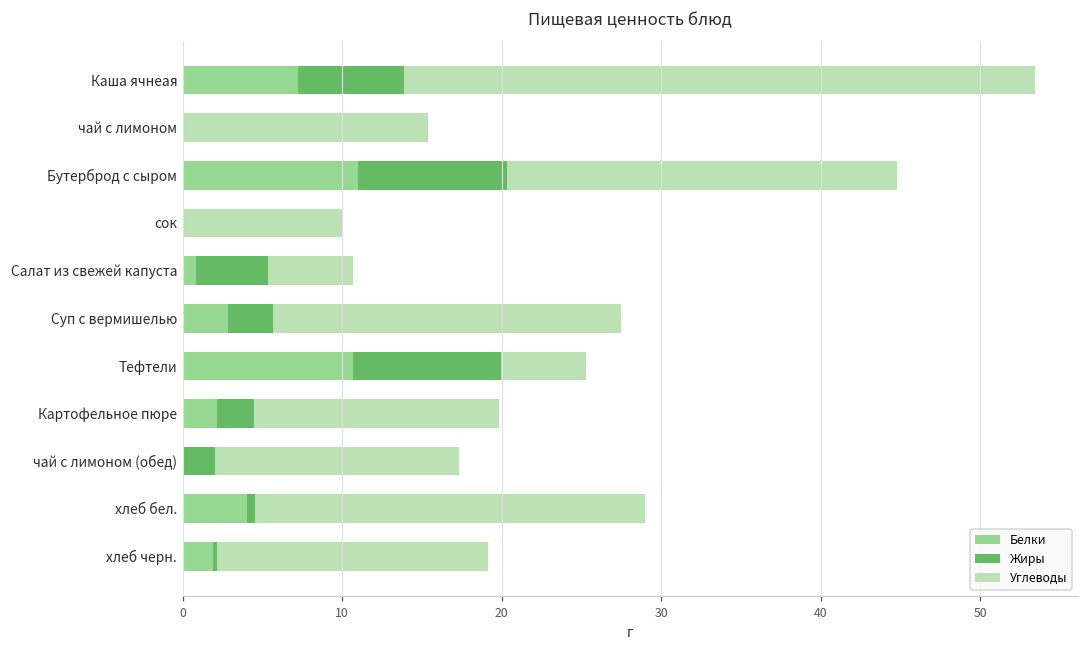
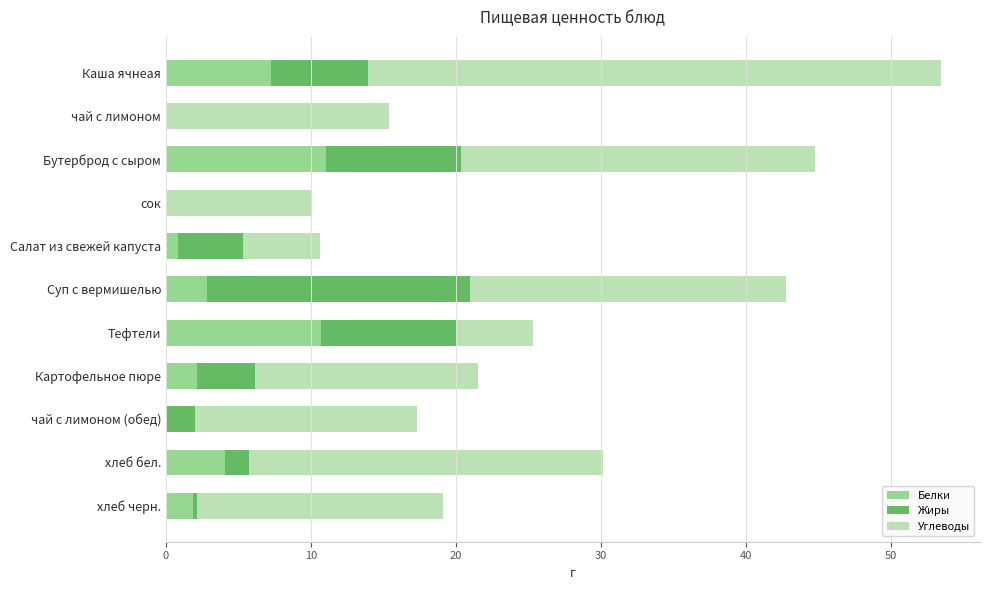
Жиры, Суп с вермишелью: 2.9 -> 18.2
Жиры, Картофельное пюре: 2.4 -> 4.0
Жиры, хлеб бел.: 0.5 -> 1.7
